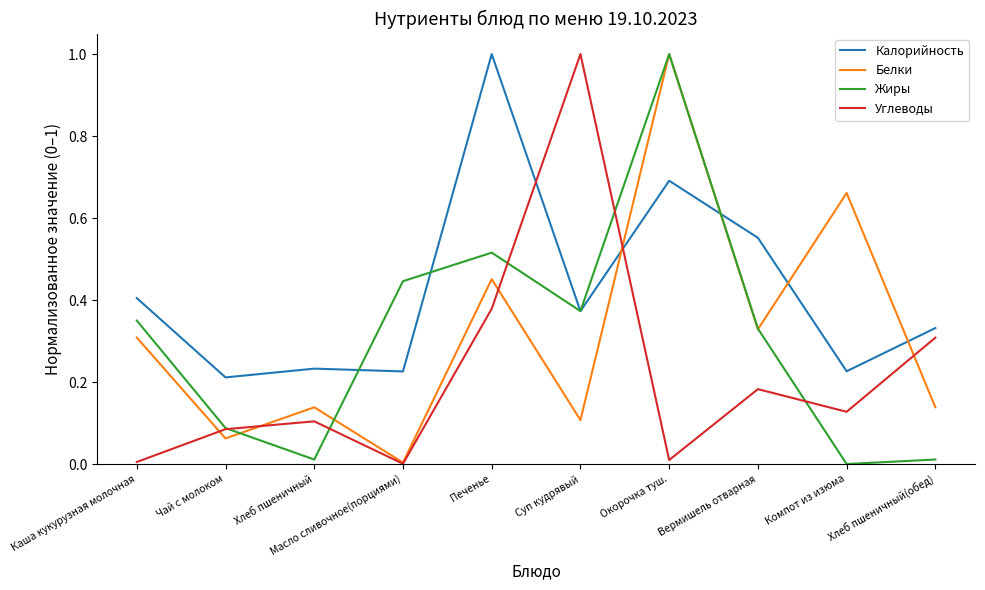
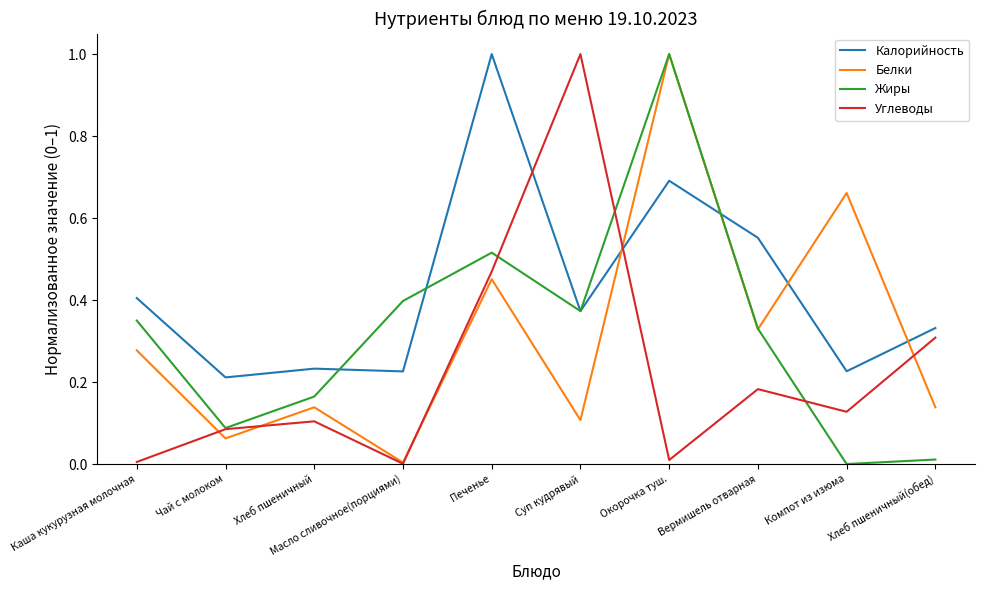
Белки, Каша кукурузная молочная: 0.31 -> 0.28
Жиры, Хлеб пшеничный: 0.01 -> 0.16
Жиры, Масло сливочное(порциями): 0.45 -> 0.40
Углеводы, Печенье: 0.38 -> 0.47
